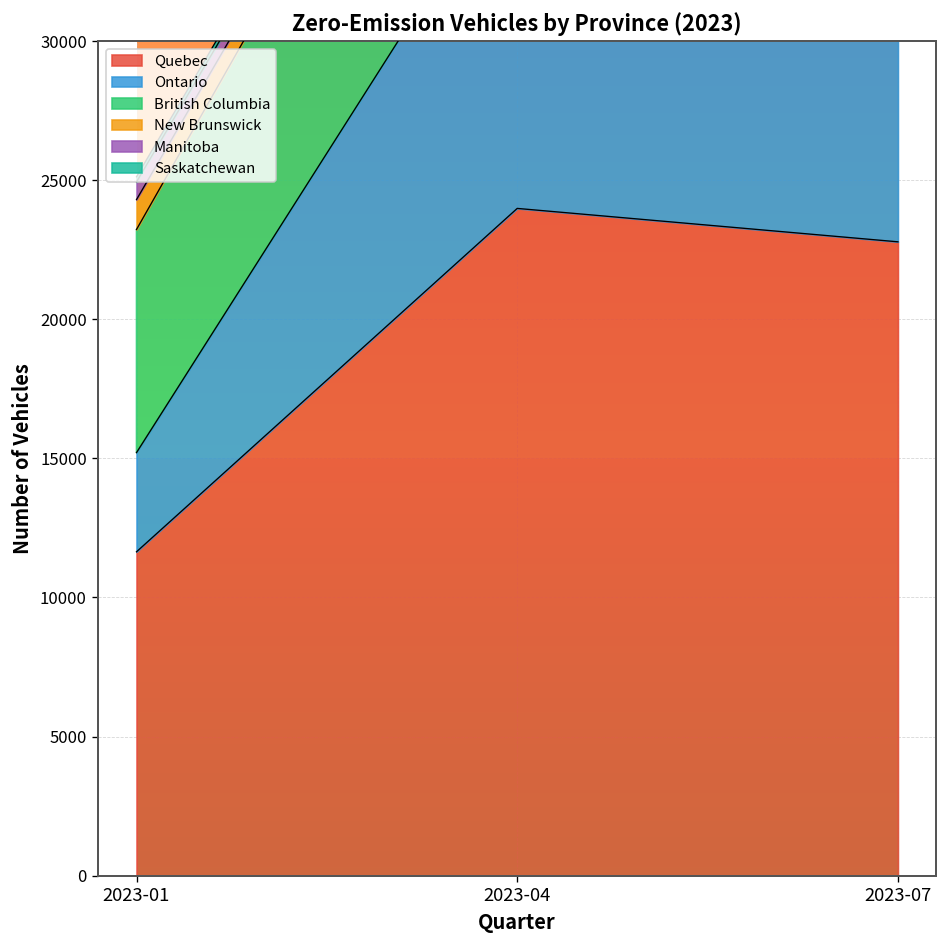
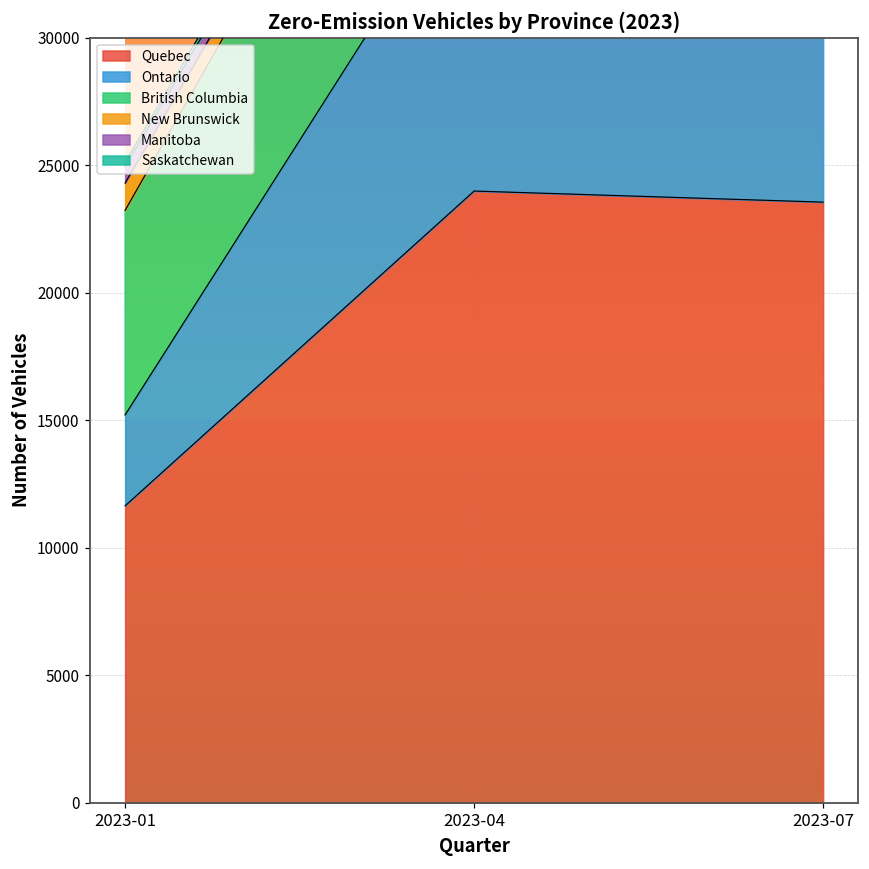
Quebec, 2023-07: 22800 -> 23600
